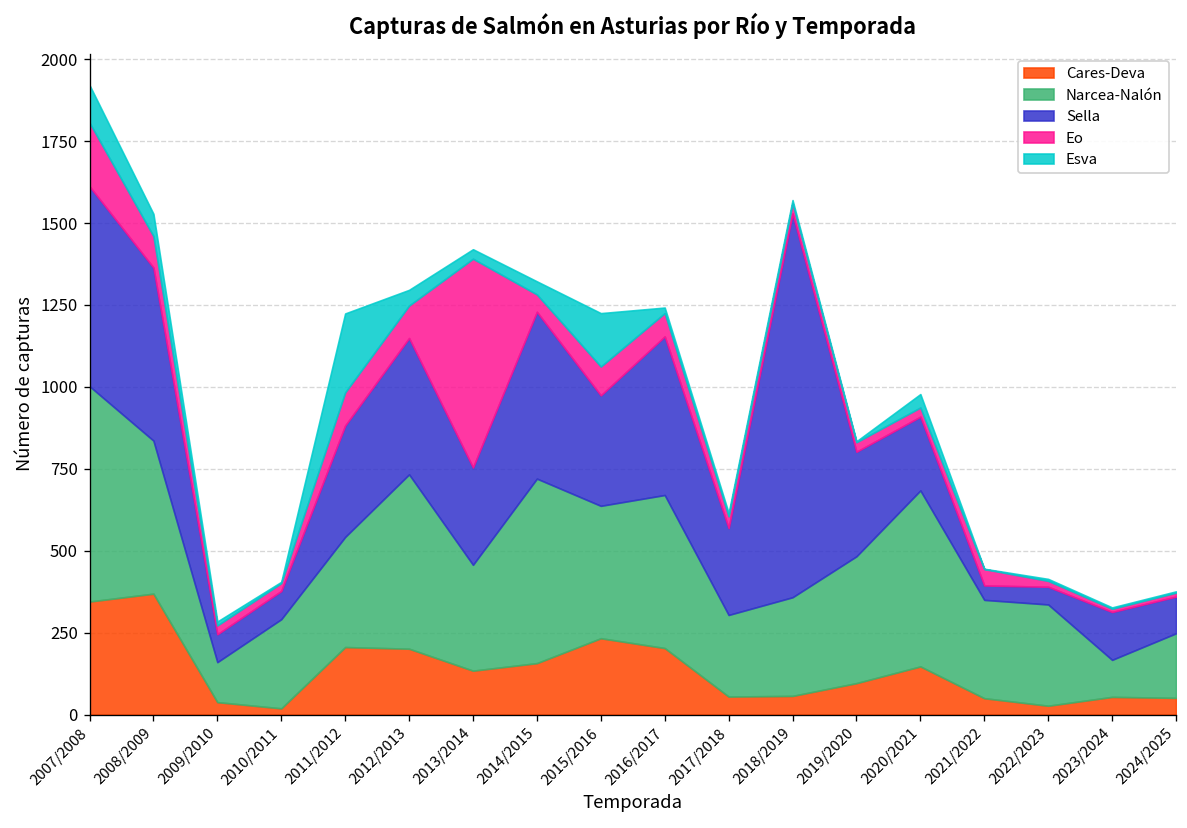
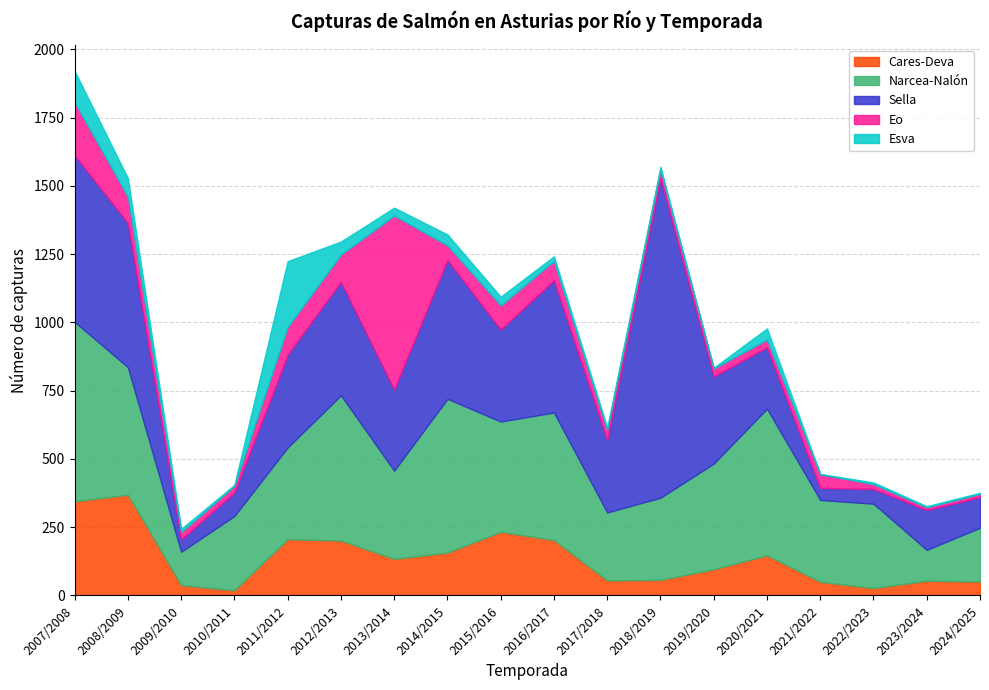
Sella, 2009/2010: 90 -> 50
Esva, 2015/2016: 160 -> 30
